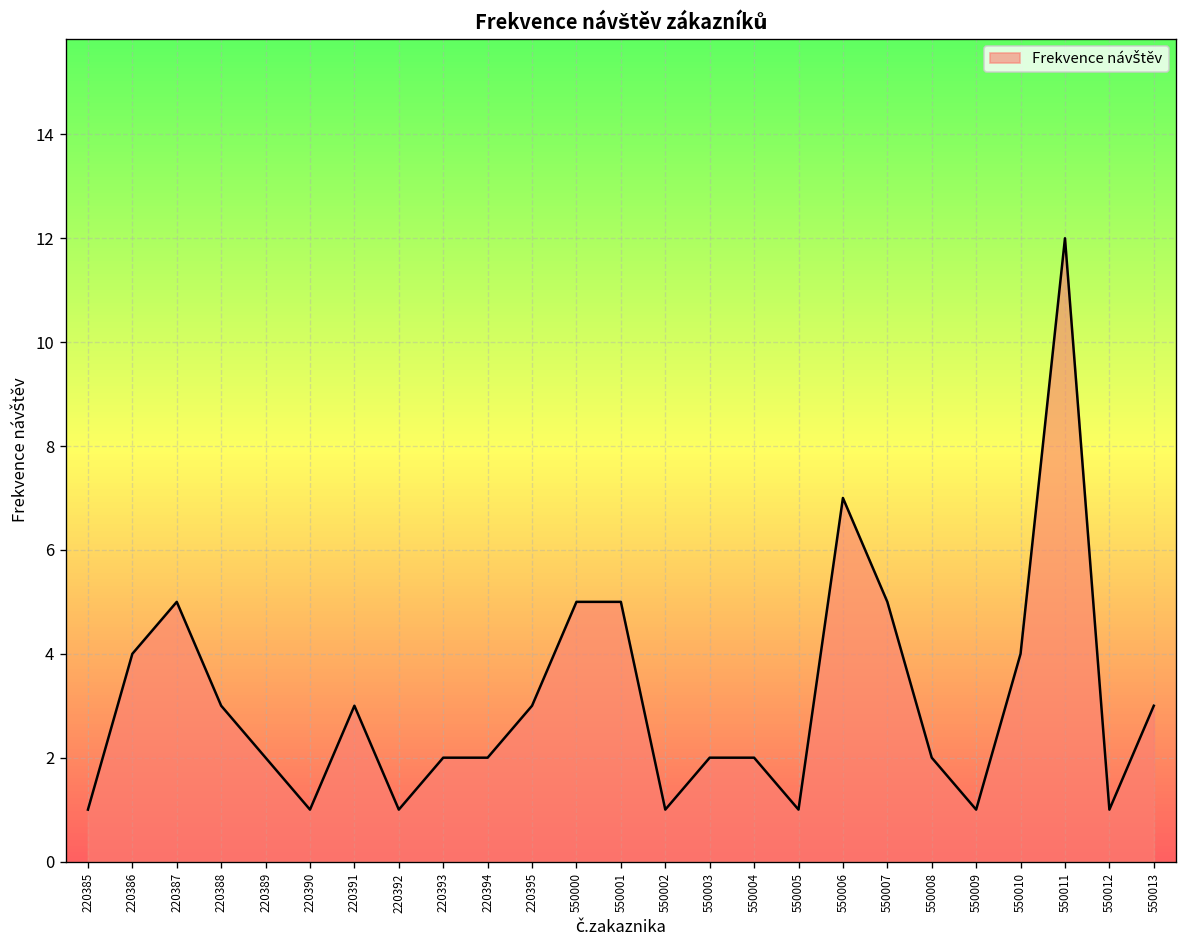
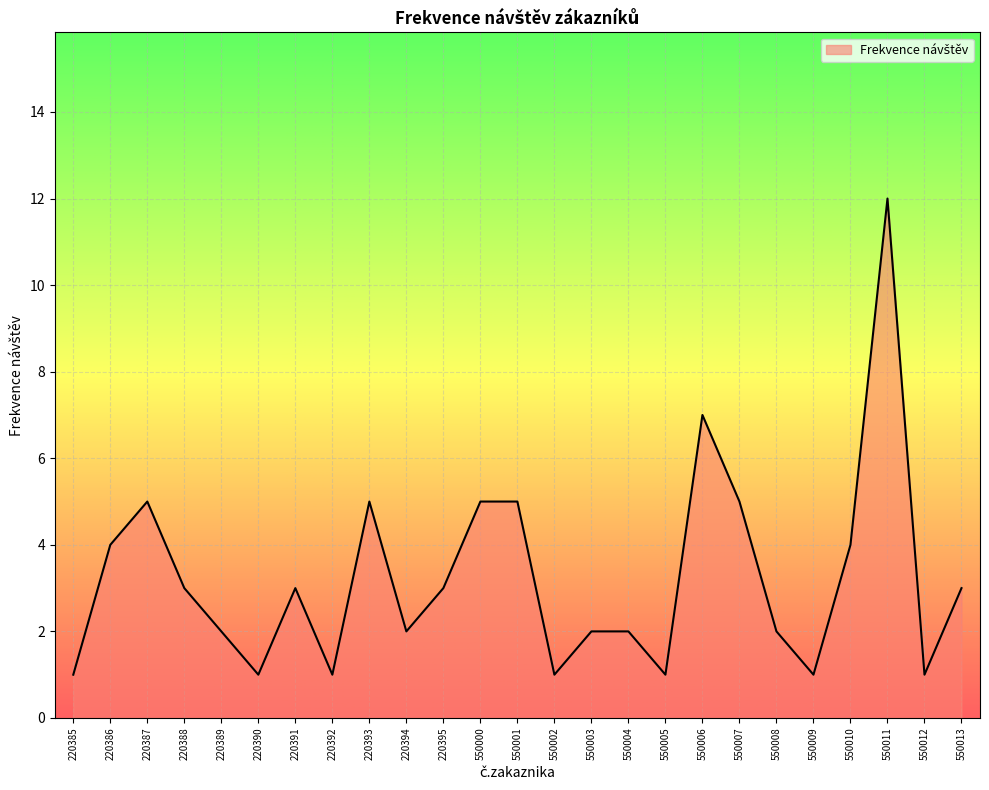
220393: 2 -> 5
